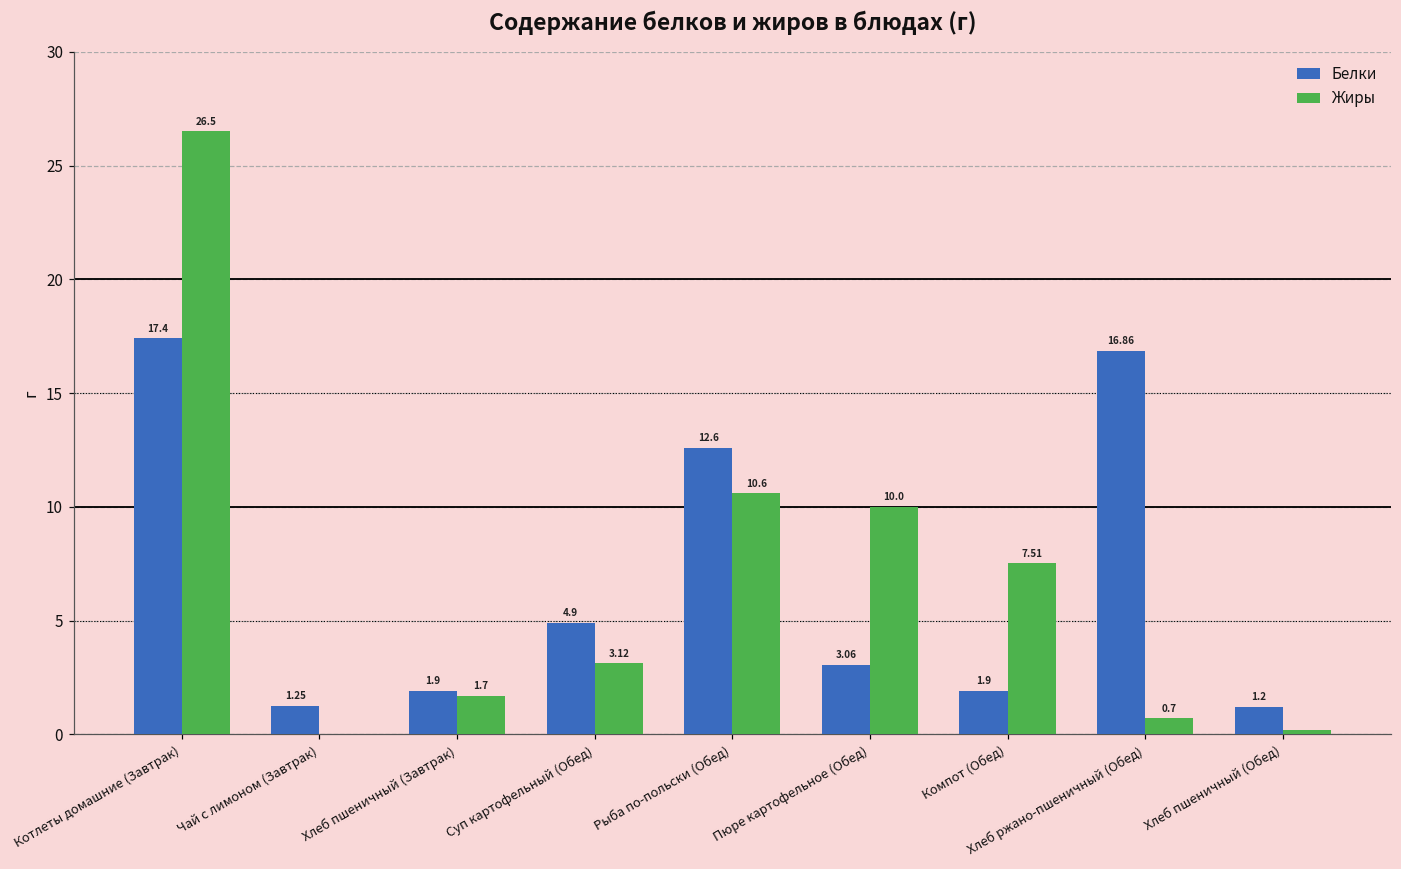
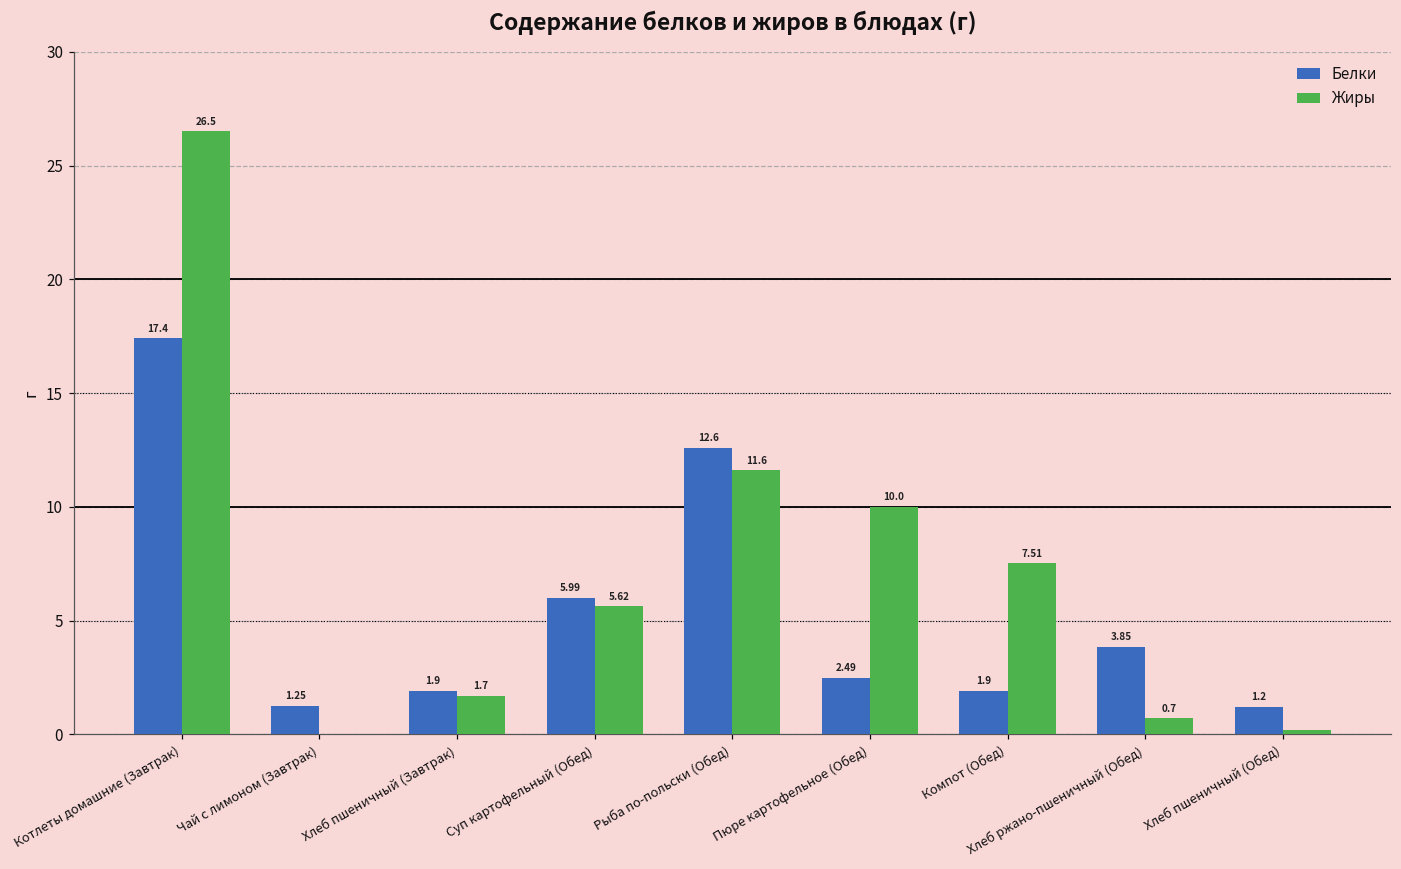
Белки, Суп картофельный (Обед): 4.9 -> 5.99
Жиры, Суп картофельный (Обед): 3.12 -> 5.62
Жиры, Рыба по-польски (Обед): 10.6 -> 11.6
Белки, Пюре картофельное (Обед): 3.06 -> 2.49
Белки, Хлеб ржано-пшеничный (Обед): 16.86 -> 3.85
